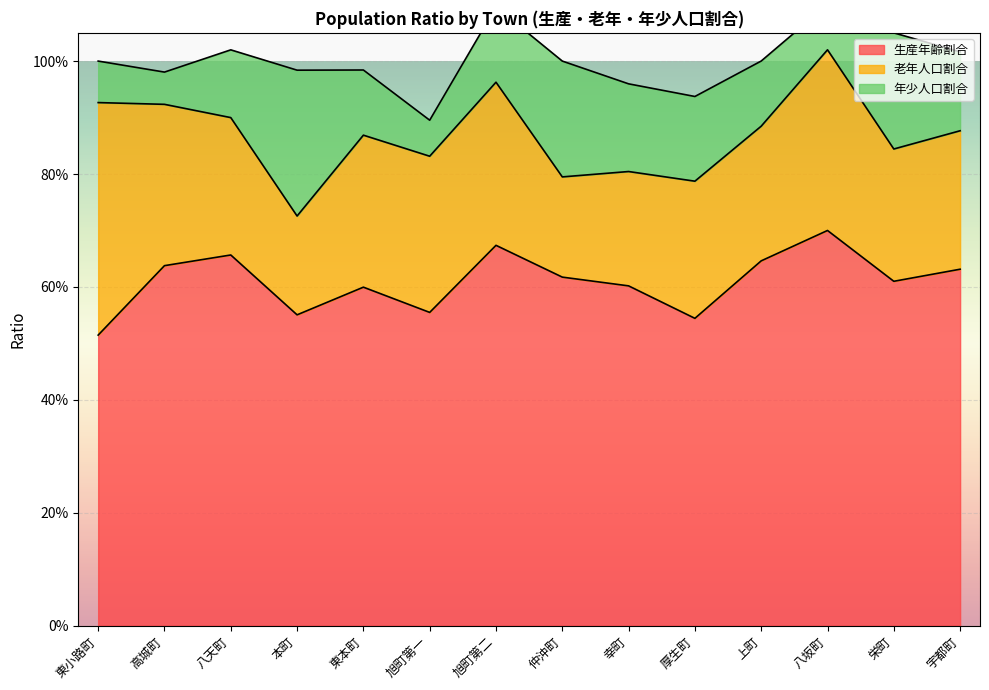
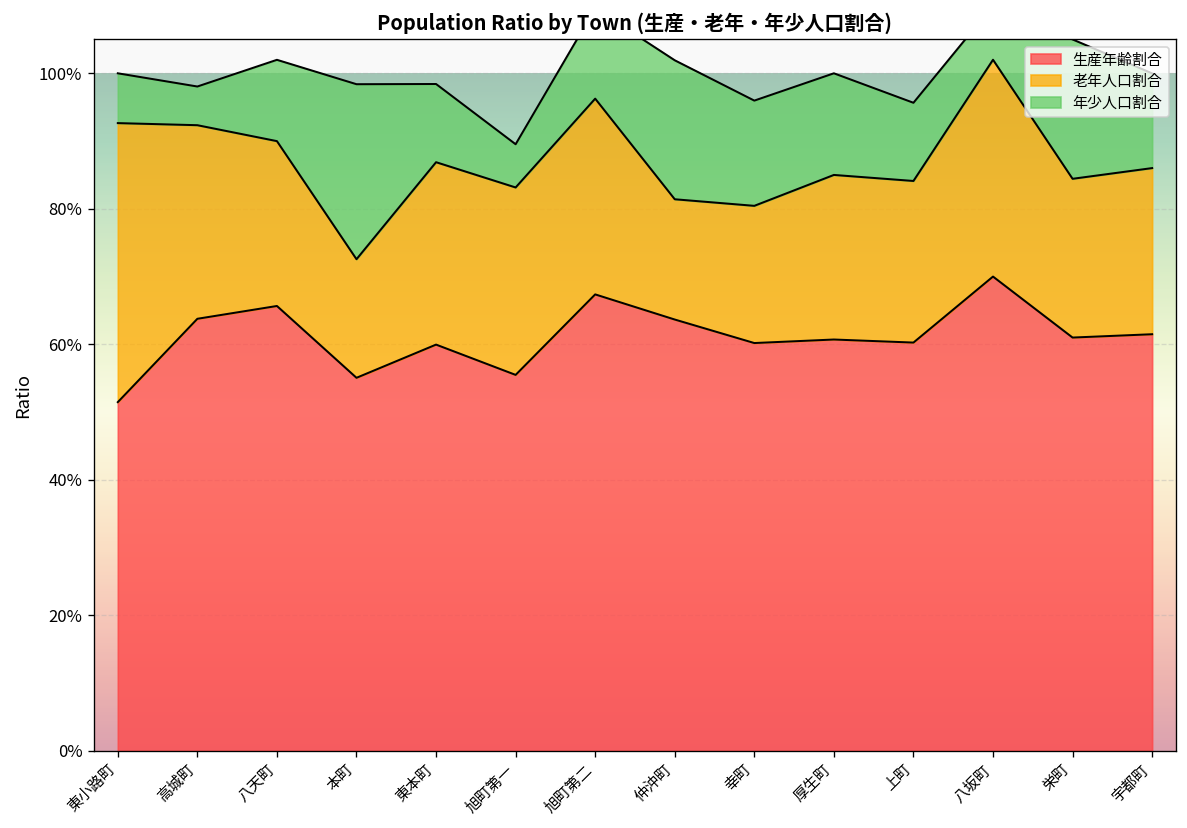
生産年齢割合, 仲沖町: 62% -> 64%
生産年齢割合, 厚生町: 54% -> 61%
生産年齢割合, 上町: 65% -> 60%
生産年齢割合, 宇都町: 63% -> 61%
